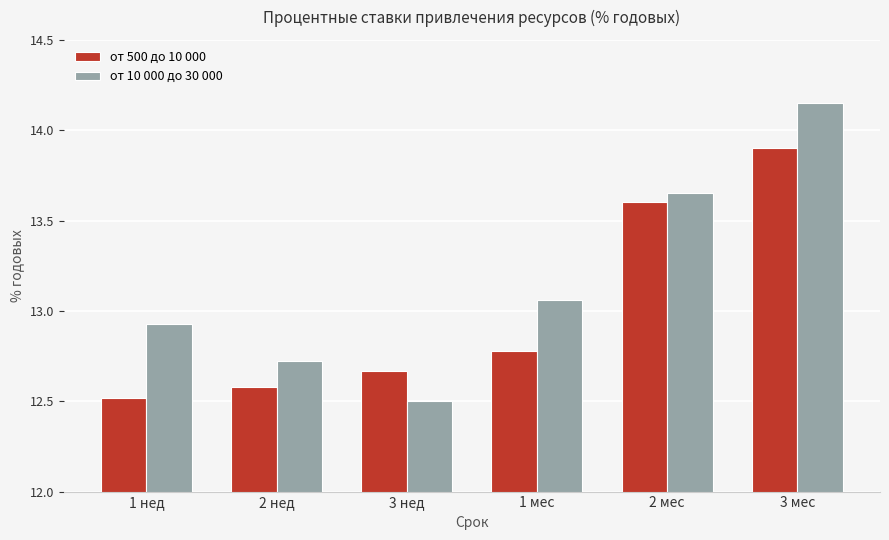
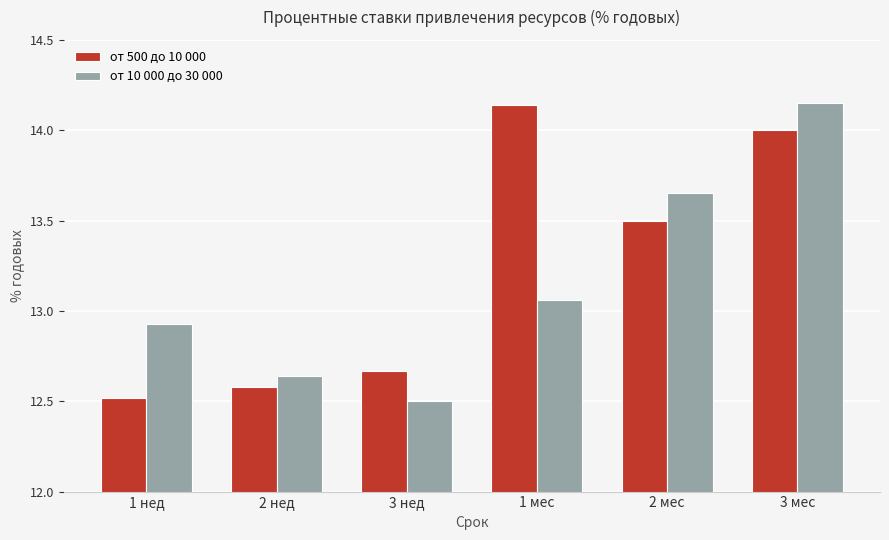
от 10 000 до 30 000, 2 нед: 12.72 -> 12.64
от 500 до 10 000, 1 мес: 12.78 -> 14.14
от 500 до 10 000, 2 мес: 13.6 -> 13.5
от 500 до 10 000, 3 мес: 13.9 -> 14.0
